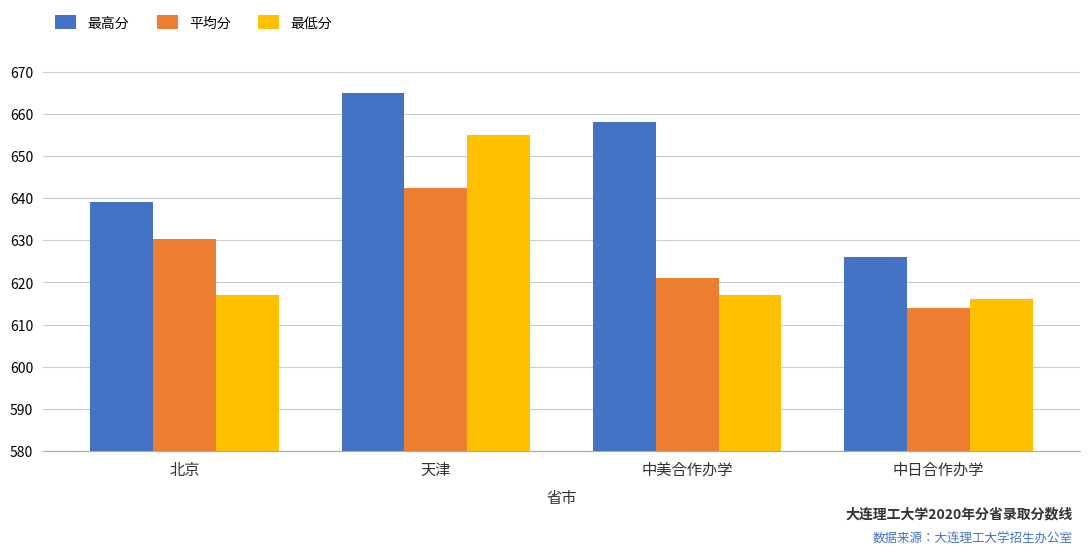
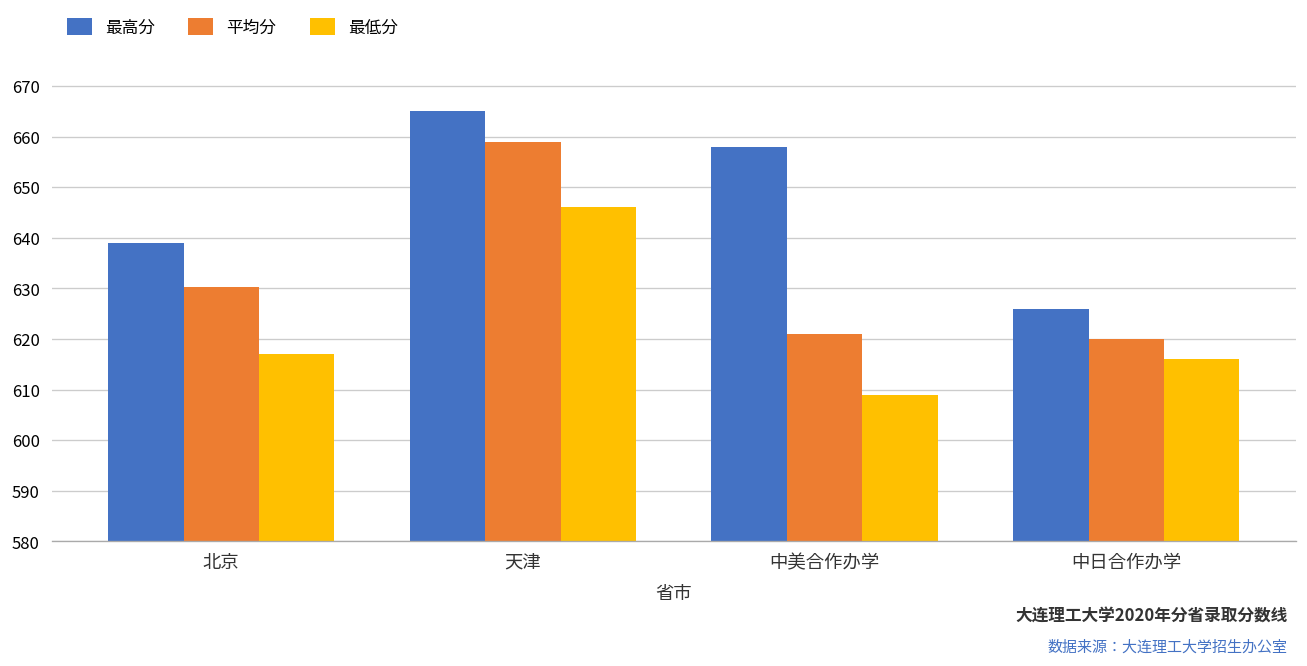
平均分, 天津: 642 -> 659
最低分, 天津: 655 -> 646
最低分, 中美合作办学: 617 -> 609
平均分, 中日合作办学: 614 -> 620
